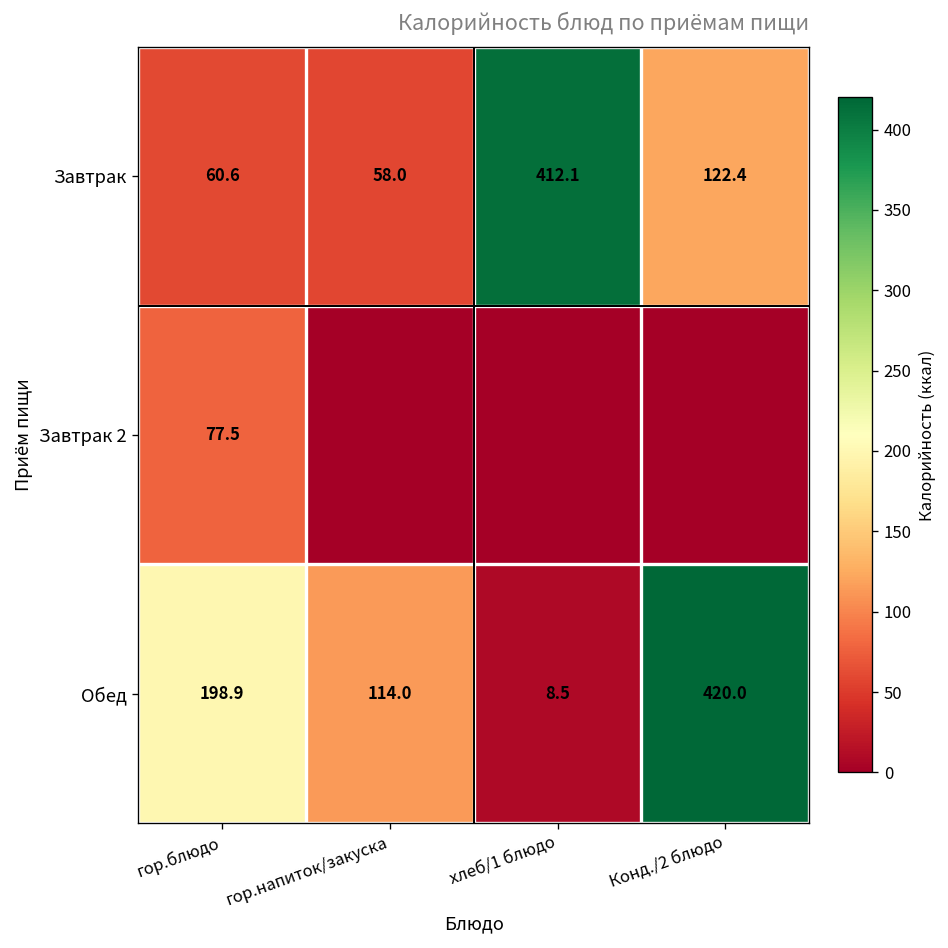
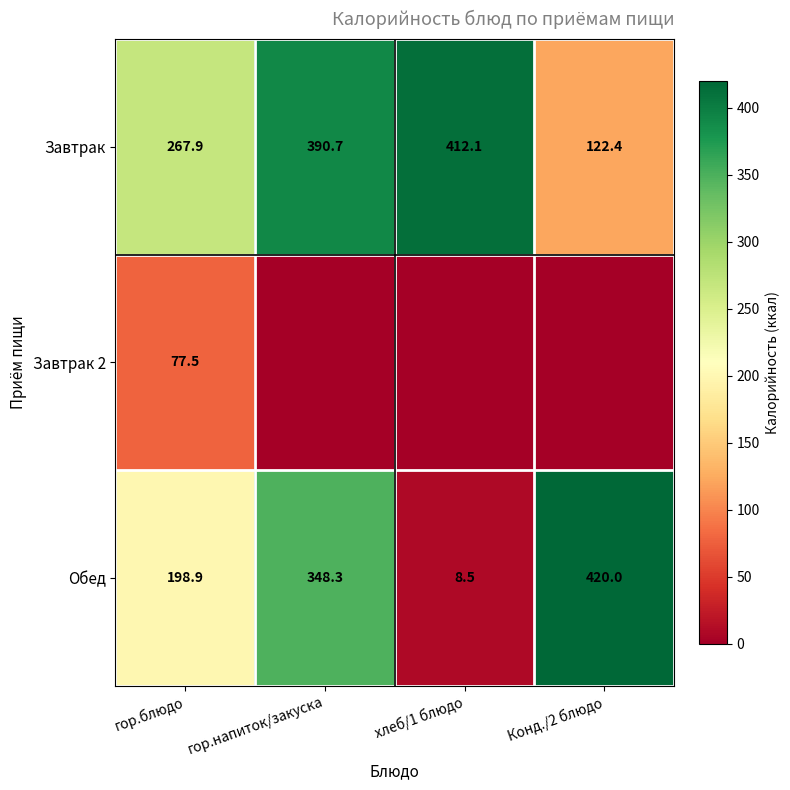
Завтрак, гор.блюдо: 60.6 -> 267.9
Завтрак, гор.напиток/закуска: 58.0 -> 390.7
Обед, гор.напиток/закуска: 114.0 -> 348.3
